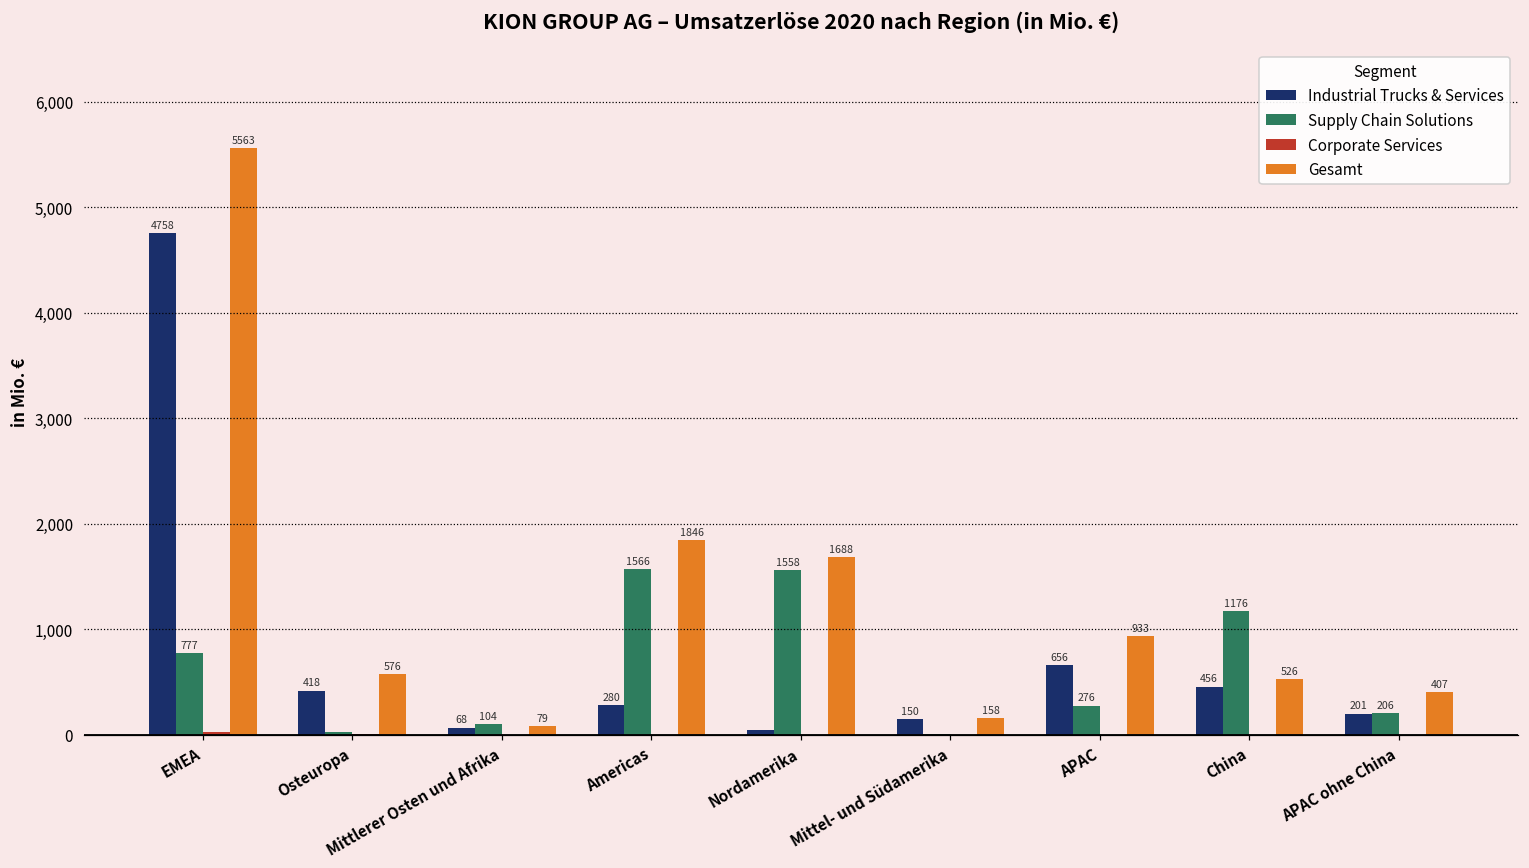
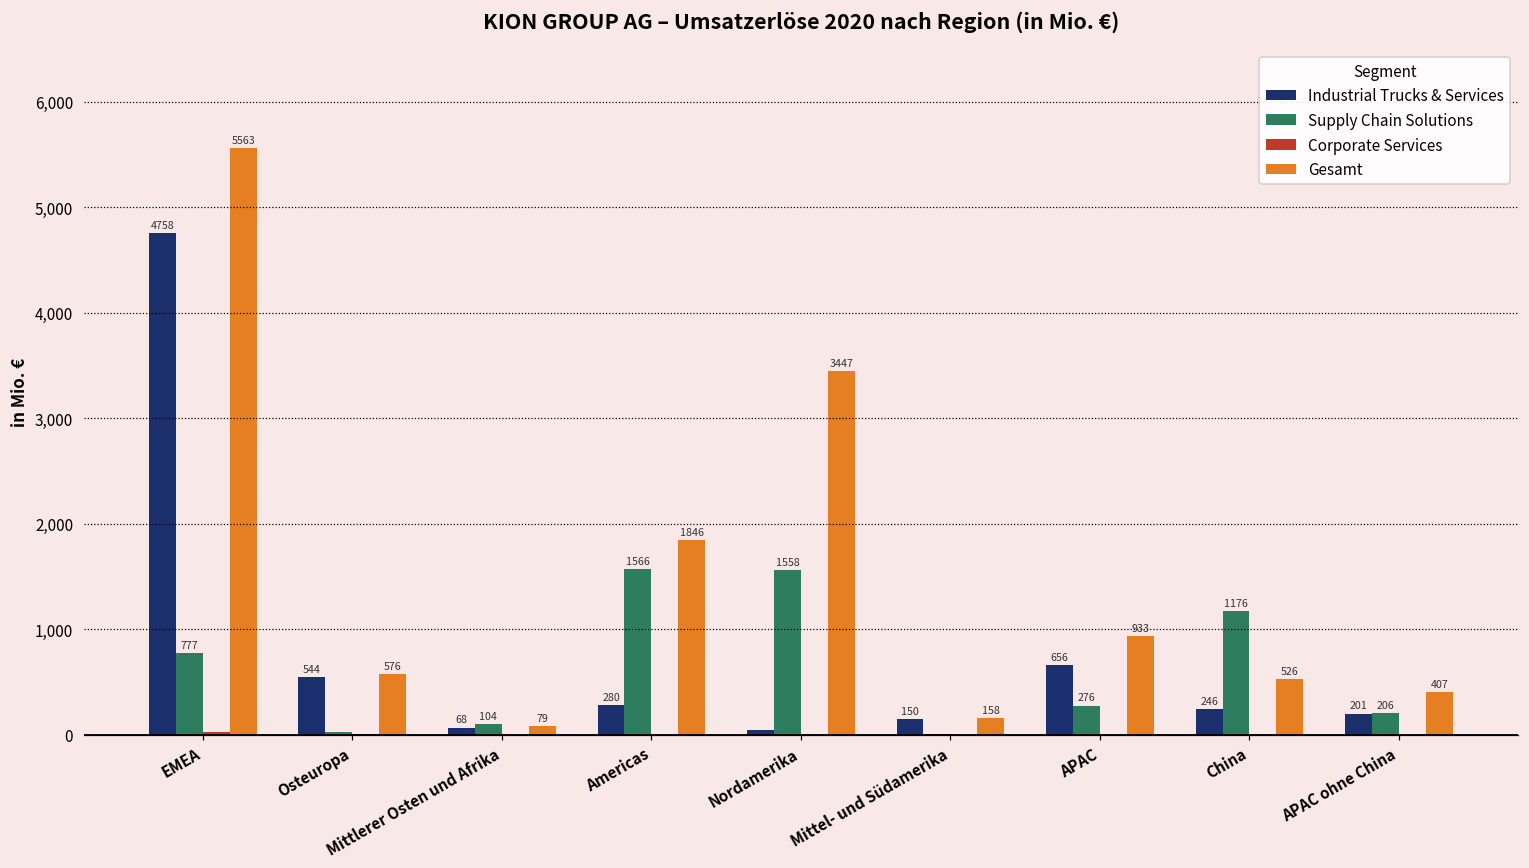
Industrial Trucks & Services, Osteuropa: 418 -> 544
Gesamt, Nordamerika: 1688 -> 3447
Industrial Trucks & Services, China: 456 -> 246
